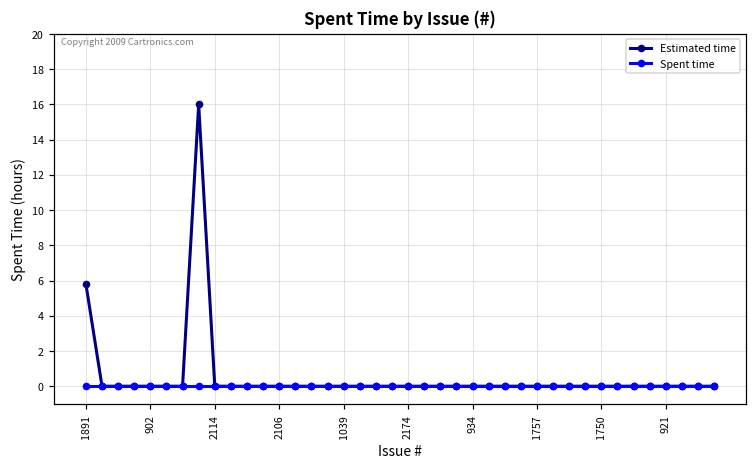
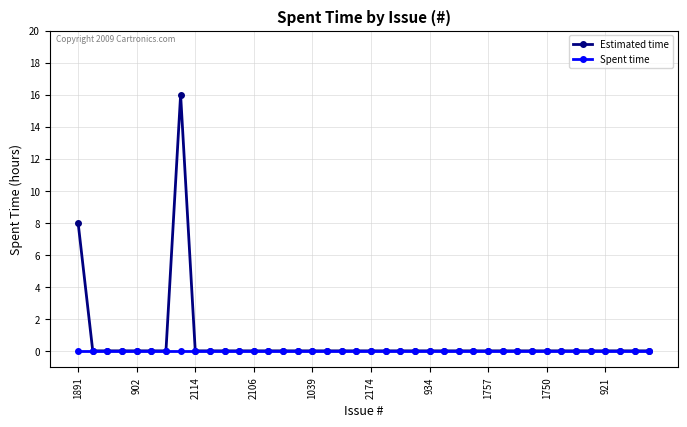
Estimated time, 1891: 5.8 -> 8.0
